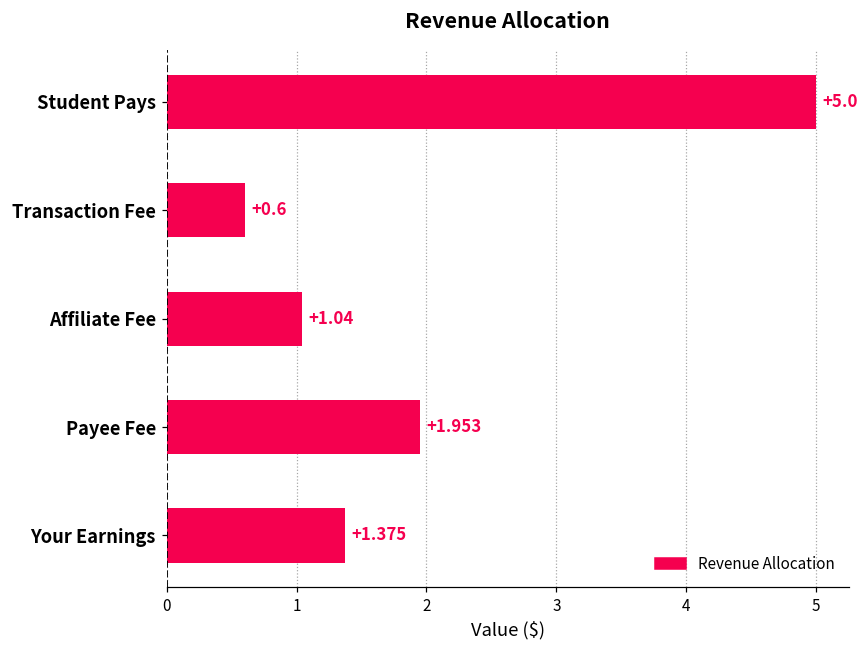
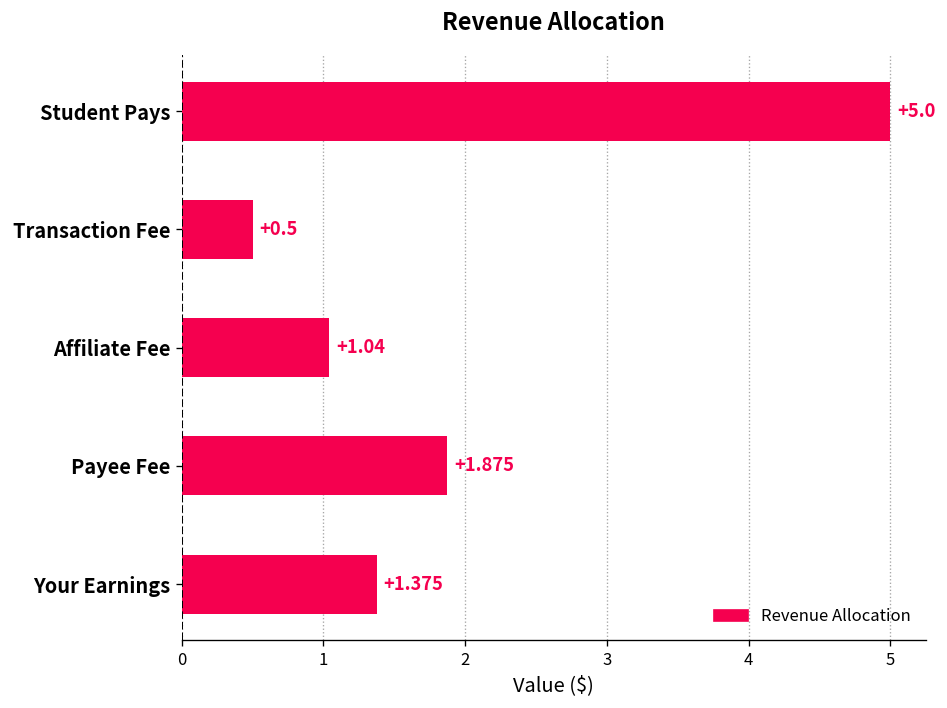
Transaction Fee: +0.6 -> +0.5
Payee Fee: +1.953 -> +1.875
